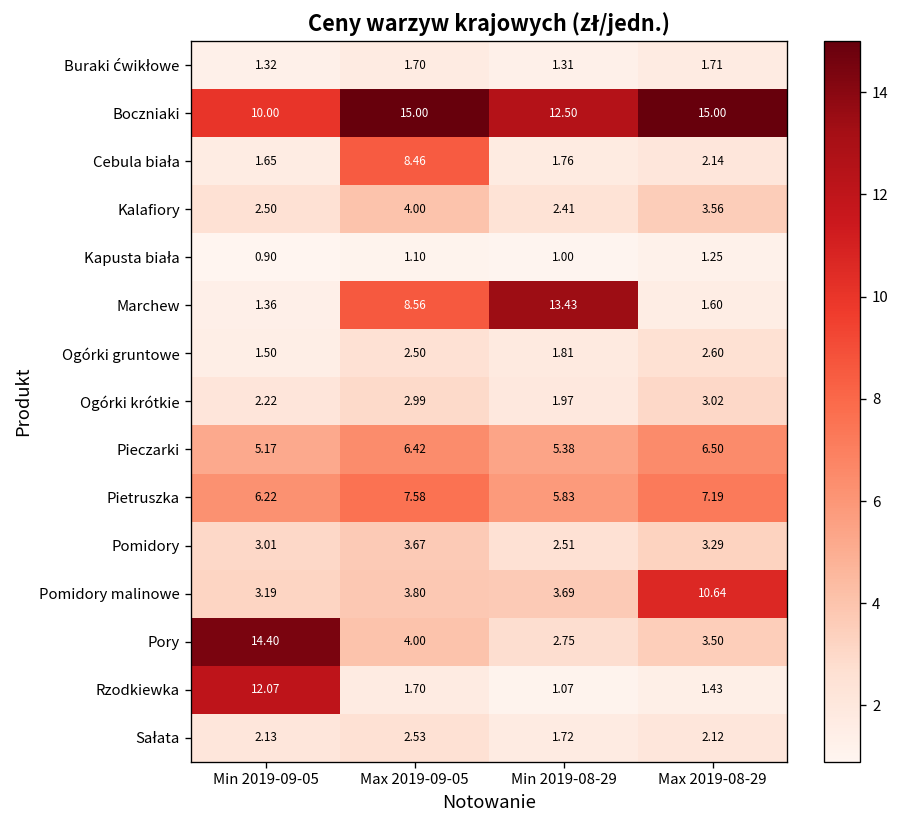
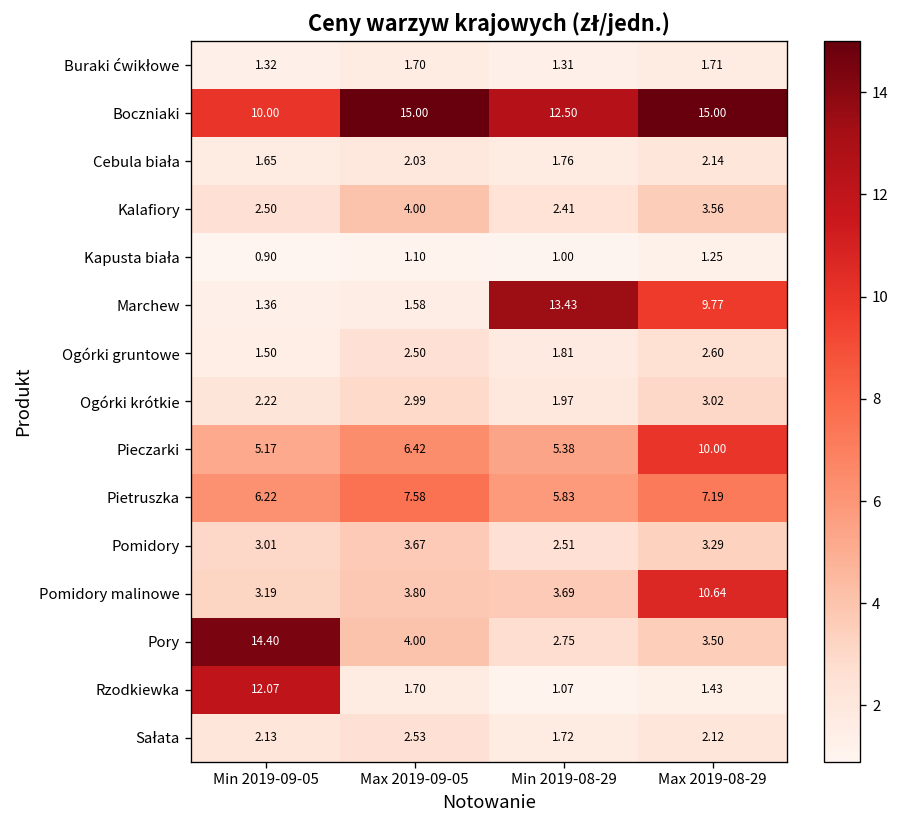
Cebula biała, Max 2019-09-05: 8.46 -> 2.03
Marchew, Max 2019-09-05: 8.56 -> 1.58
Marchew, Max 2019-08-29: 1.60 -> 9.77
Pieczarki, Max 2019-08-29: 6.50 -> 10.00
